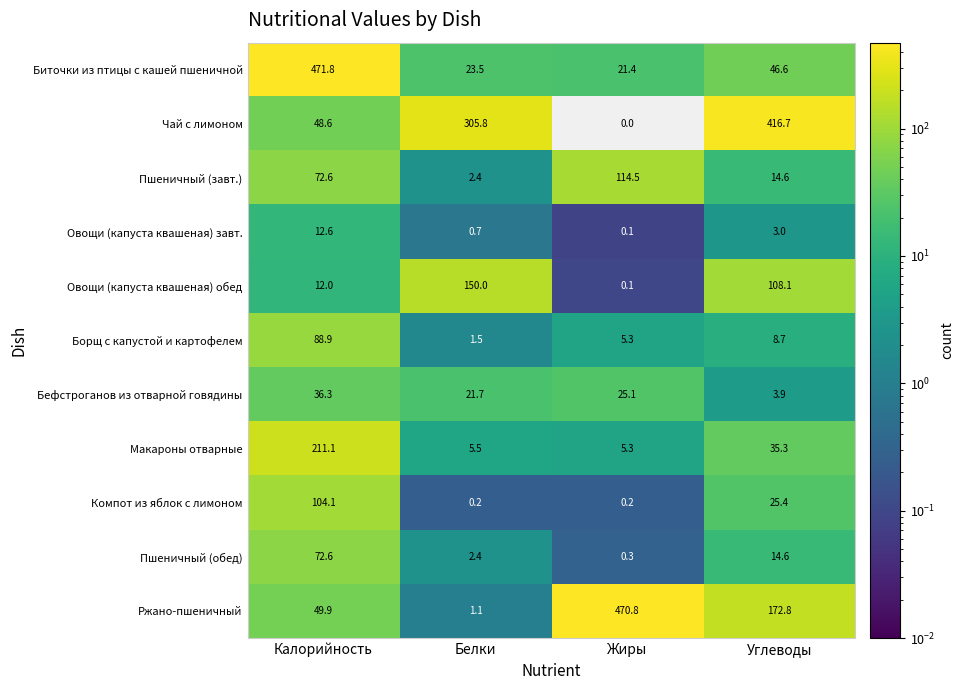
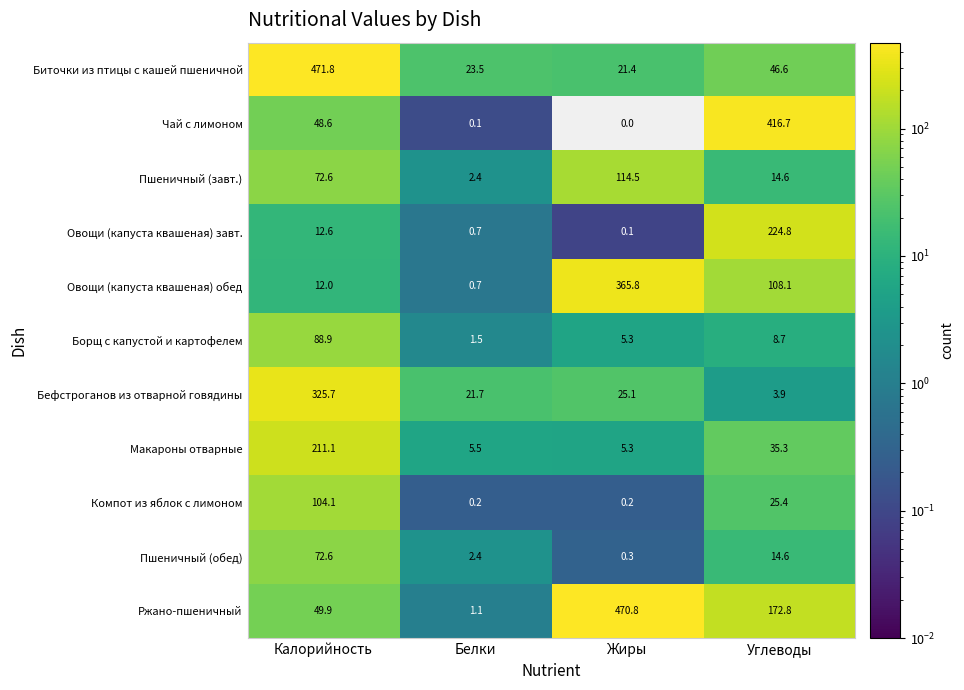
Чай с лимоном, Белки: 305.8 -> 0.1
Овощи (капуста квашеная) завт., Углеводы: 3.0 -> 224.8
Овощи (капуста квашеная) обед, Белки: 150.0 -> 0.7
Овощи (капуста квашеная) обед, Жиры: 0.1 -> 365.8
Бефстроганов из отварной говядины, Калорийность: 36.3 -> 325.7
